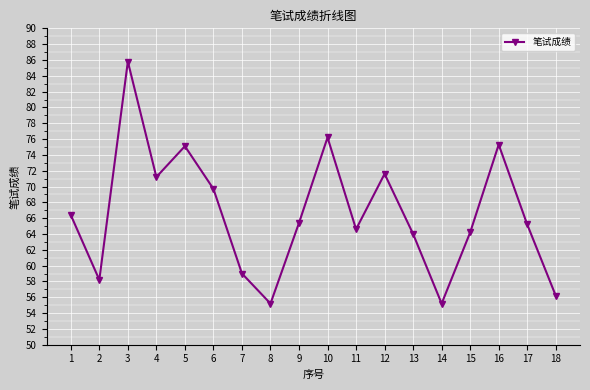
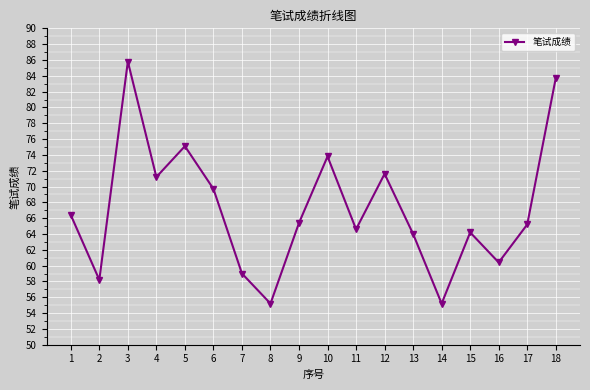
10: 76 -> 74
16: 75 -> 60
18: 56 -> 84
